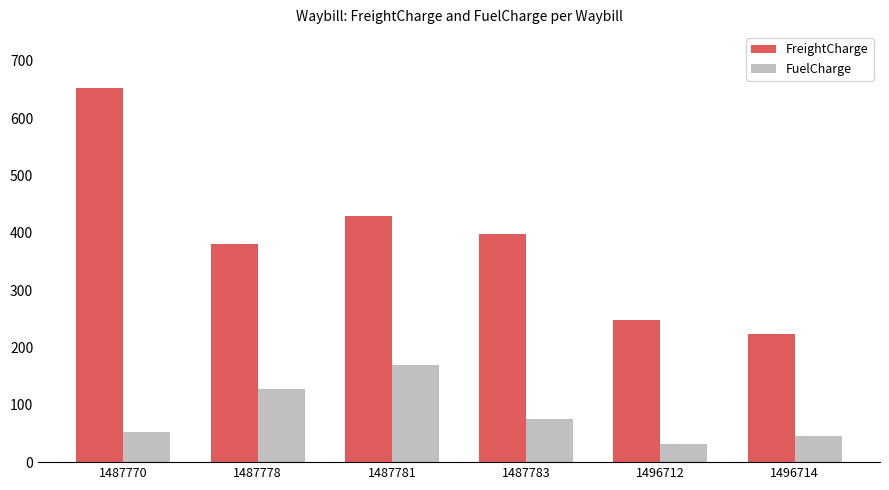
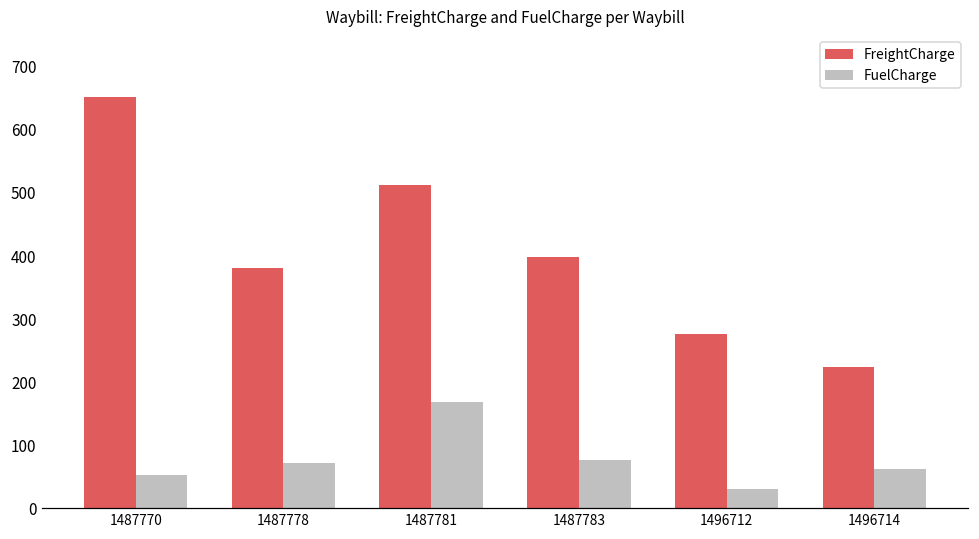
FuelCharge, 1487778: 130 -> 70
FreightCharge, 1487781: 430 -> 510
FreightCharge, 1496712: 250 -> 280
FuelCharge, 1496714: 50 -> 60
